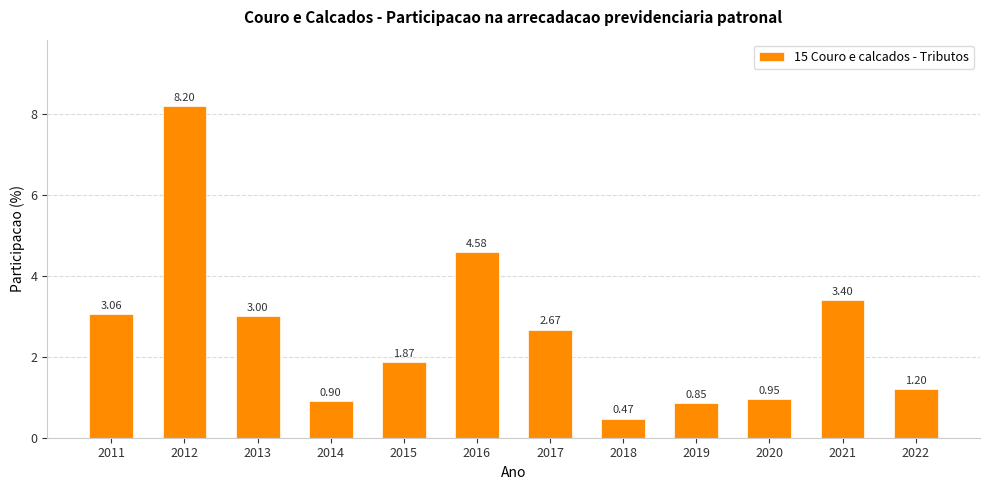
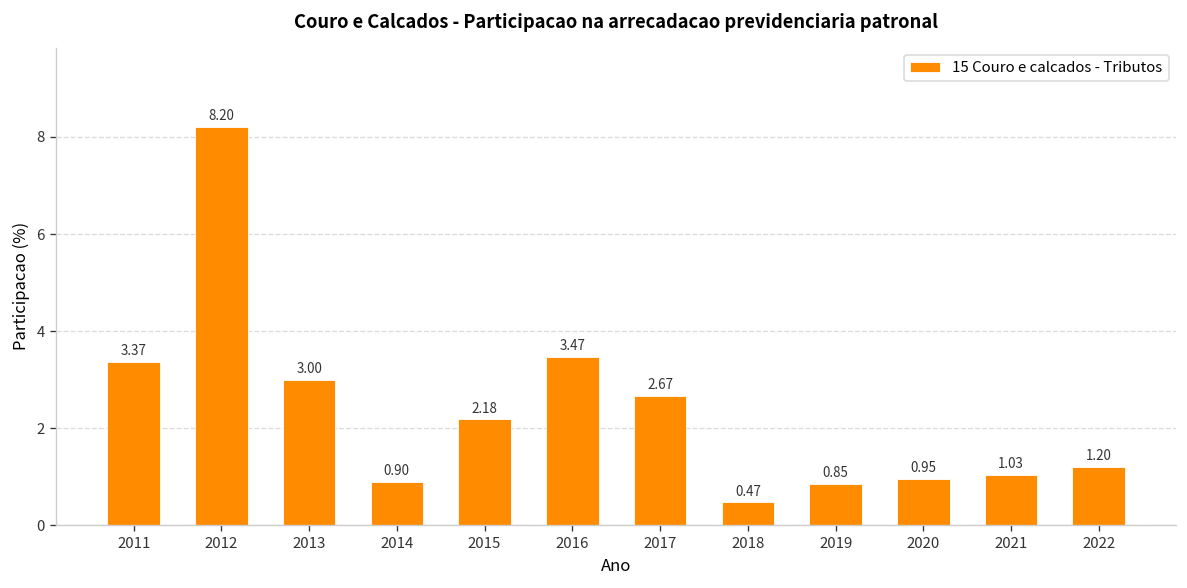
2011: 3.06 -> 3.37
2015: 1.87 -> 2.18
2016: 4.58 -> 3.47
2021: 3.40 -> 1.03
